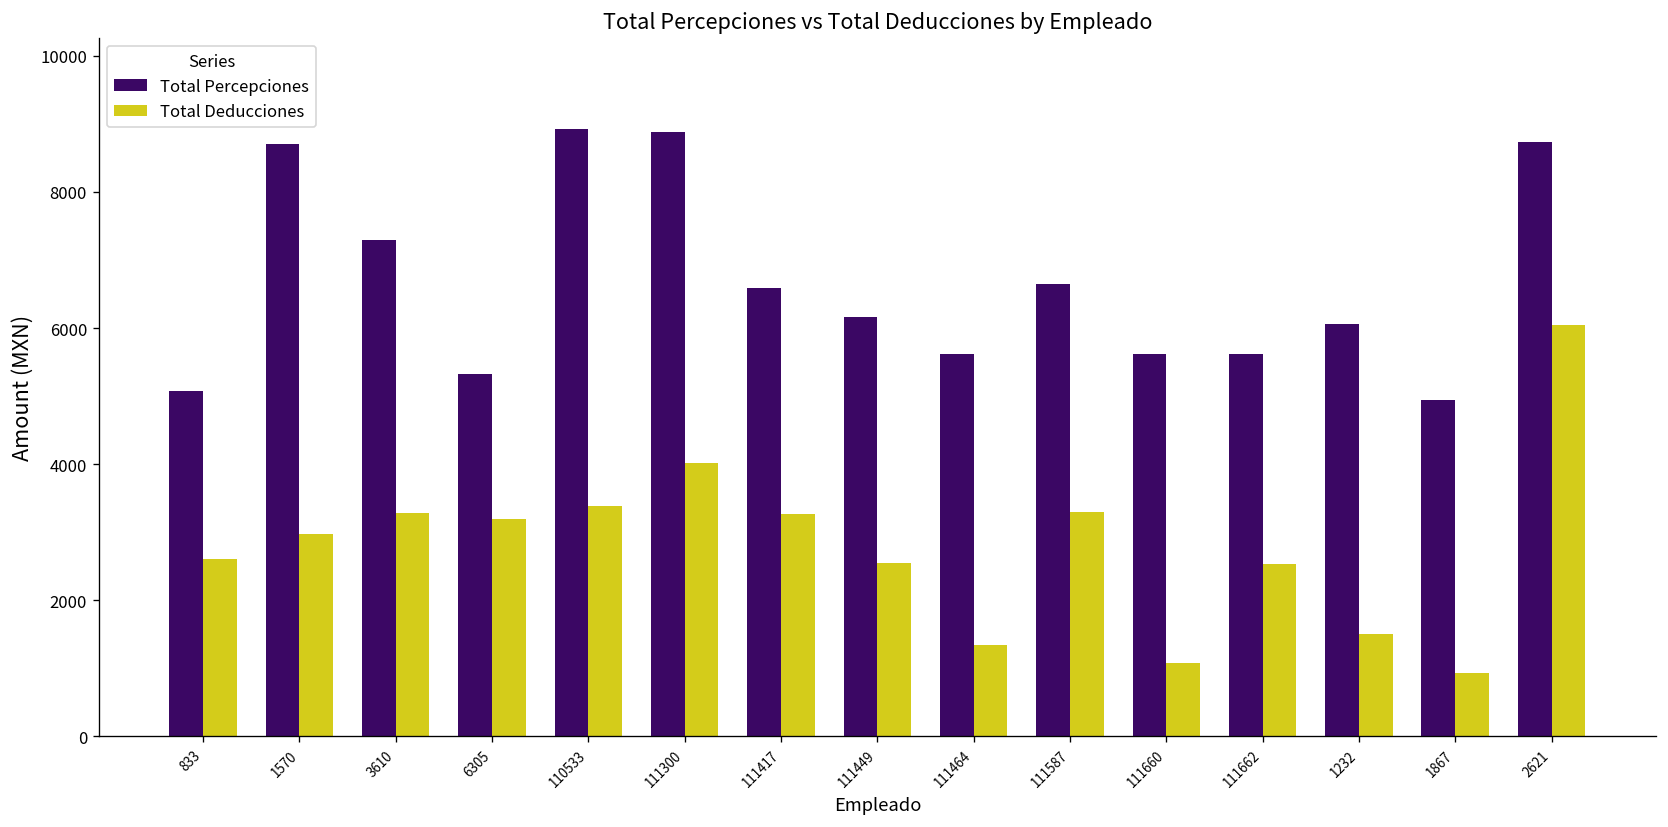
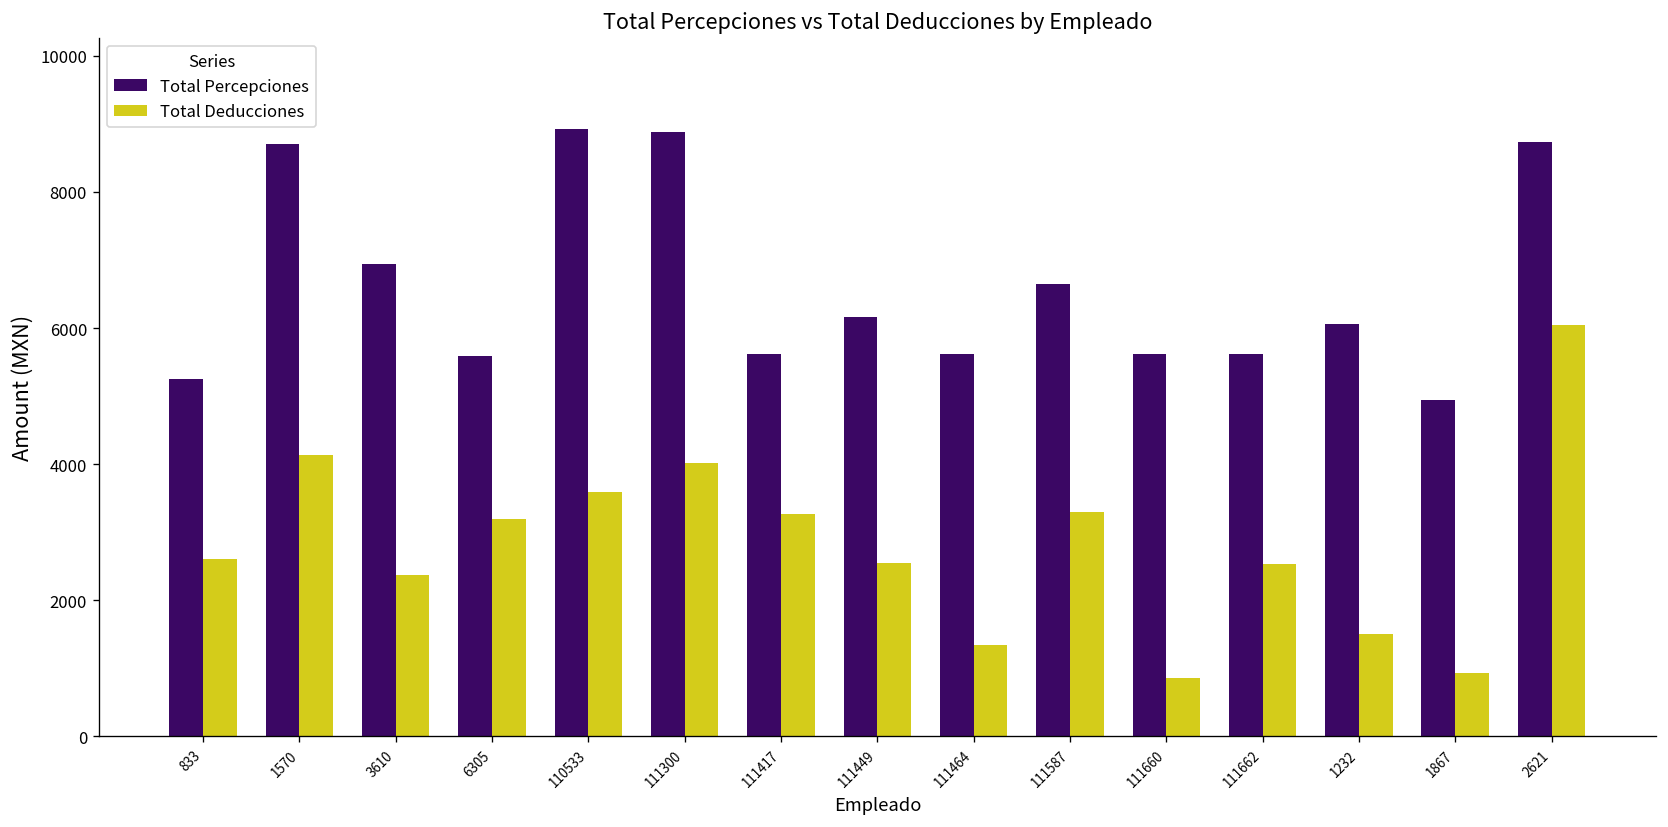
Total Percepciones, 833: 5100 -> 5200
Total Deducciones, 1570: 3000 -> 4100
Total Percepciones, 3610: 7300 -> 6900
Total Deducciones, 3610: 3300 -> 2400
Total Percepciones, 6305: 5300 -> 5600
Total Deducciones, 110533: 3400 -> 3600
Total Percepciones, 111417: 6600 -> 5600
Total Deducciones, 111660: 1100 -> 900
